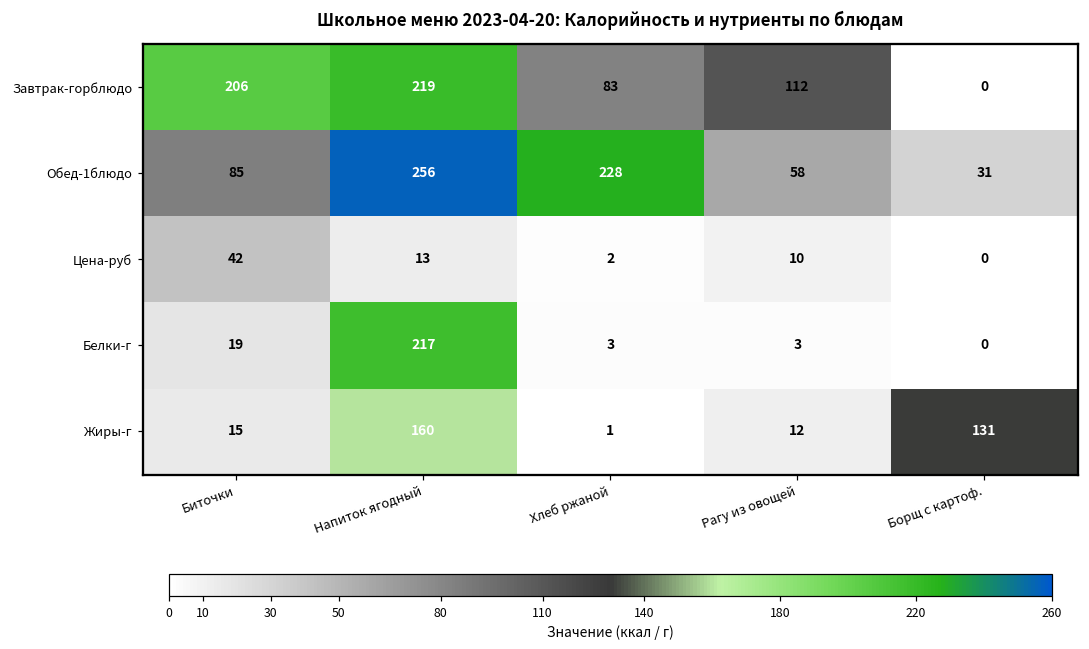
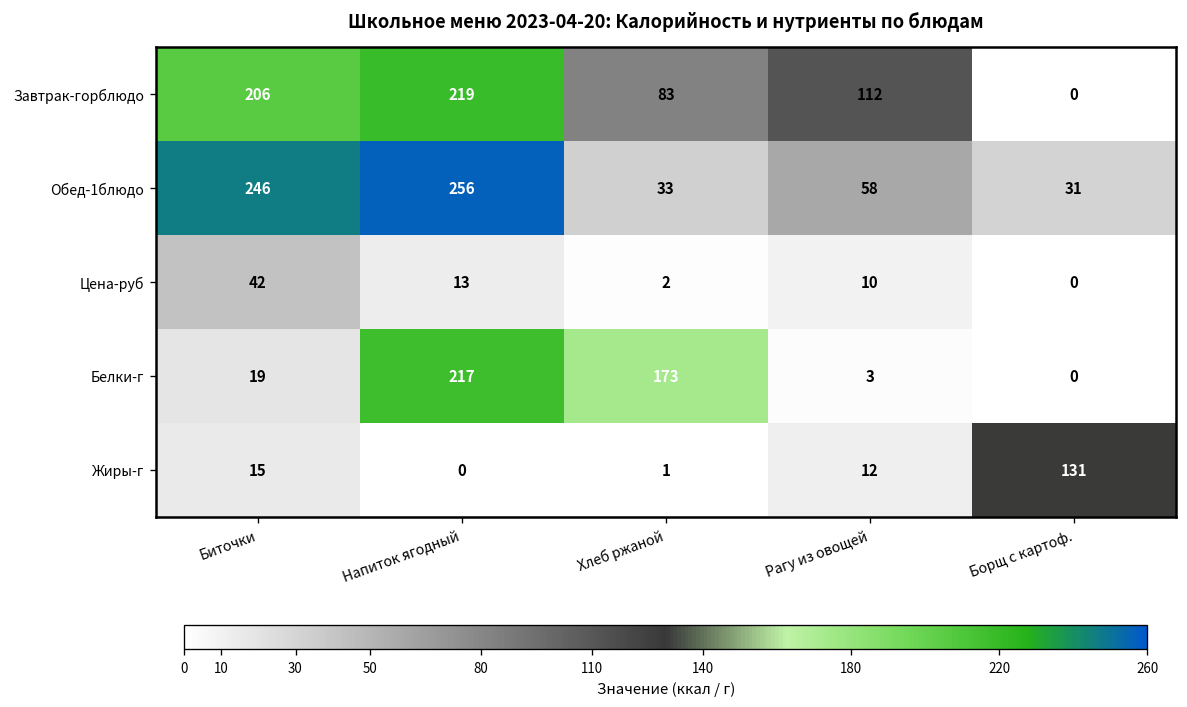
Обед-1блюдо, Биточки: 85 -> 246
Обед-1блюдо, Хлеб ржаной: 228 -> 33
Белки-г, Хлеб ржаной: 3 -> 173
Жиры-г, Напиток ягодный: 160 -> 0
